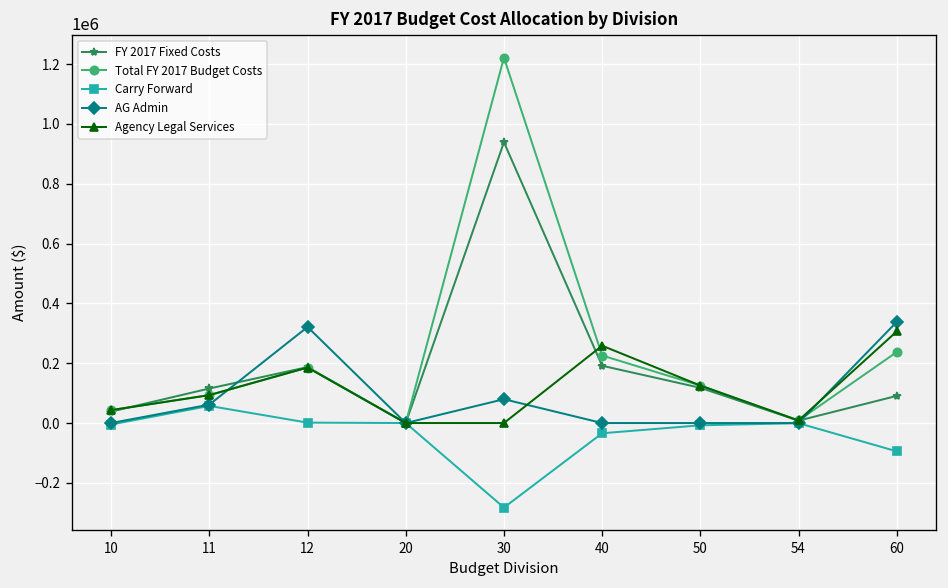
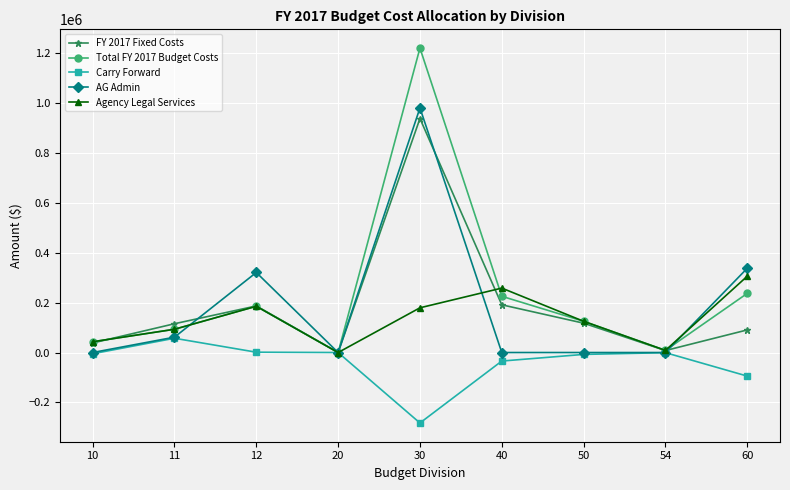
AG Admin, 30: 80000 -> 980000
Agency Legal Services, 30: 0 -> 180000
